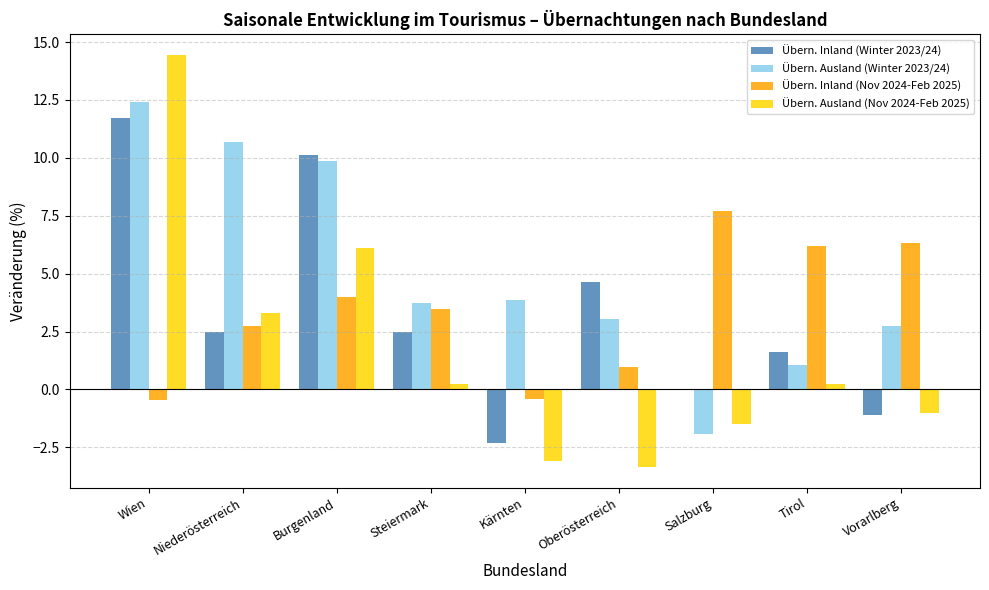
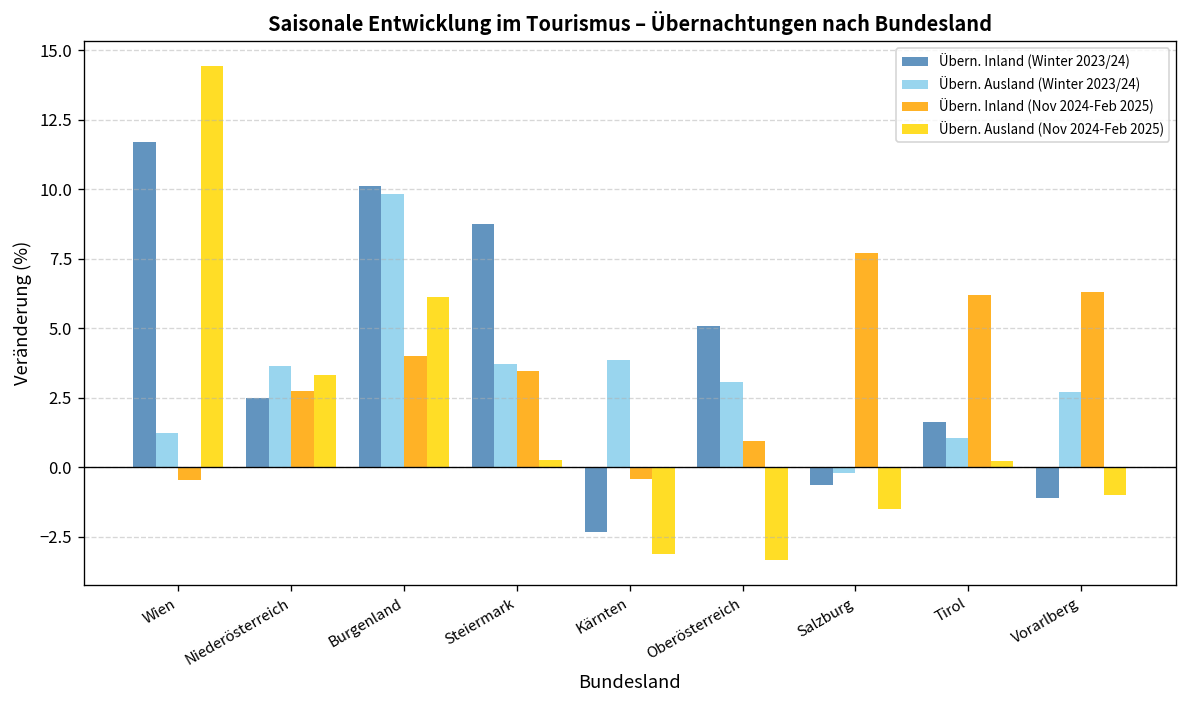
Übern. Ausland (Winter 2023/24), Wien: 12.4 -> 1.2
Übern. Ausland (Winter 2023/24), Niederösterreich: 10.7 -> 3.6
Übern. Inland (Winter 2023/24), Steiermark: 2.5 -> 8.7
Übern. Inland (Winter 2023/24), Oberösterreich: 4.7 -> 5.1
Übern. Inland (Winter 2023/24), Salzburg: 0.0 -> -0.6
Übern. Ausland (Winter 2023/24), Salzburg: -1.9 -> -0.2
